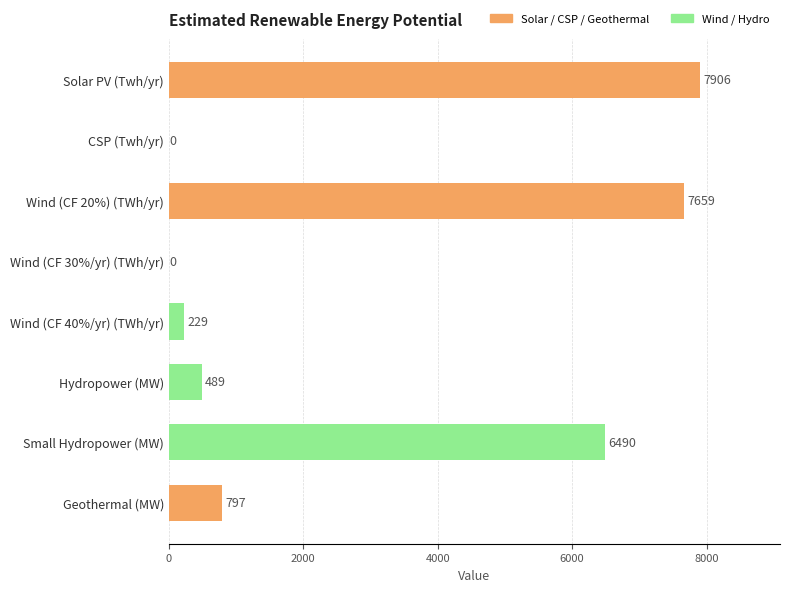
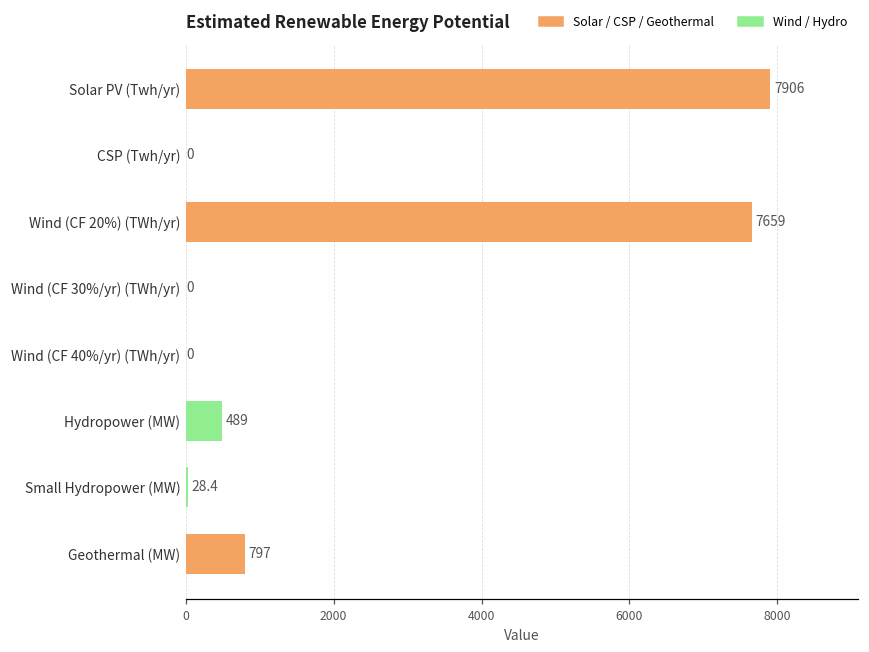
Wind (CF 40%/yr) (TWh/yr): 229 -> 0
Small Hydropower (MW): 6490 -> 28.4
